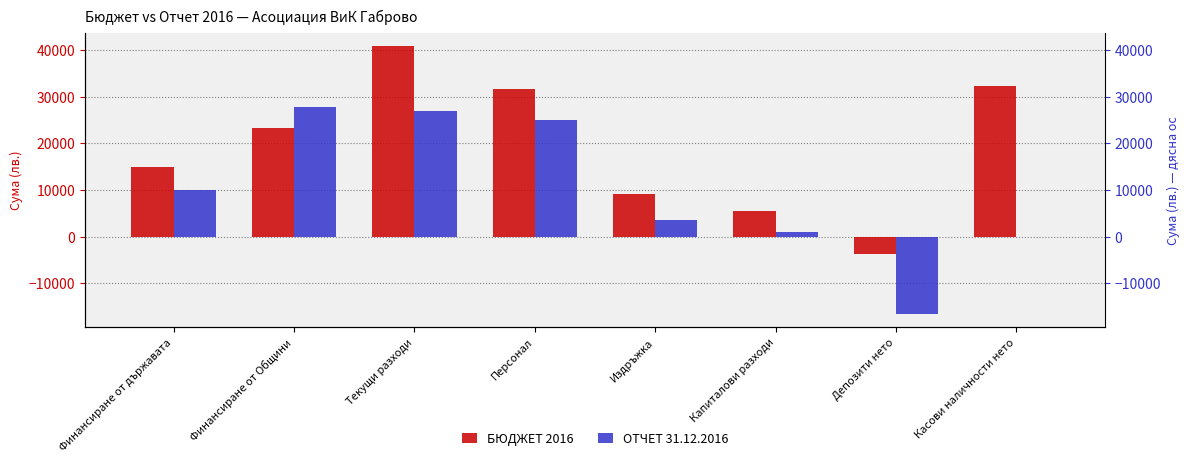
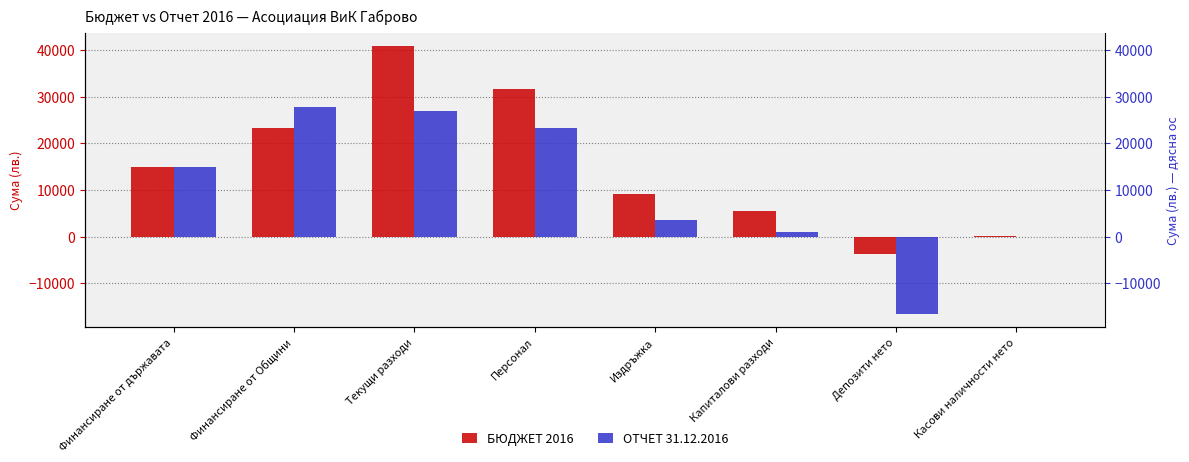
ОТЧЕТ 31.12.2016, Финансиране от държавата: 10000 -> 15000
ОТЧЕТ 31.12.2016, Персонал: 25000 -> 23000
БЮДЖЕТ 2016, Касови наличности нето: 32000 -> 0
